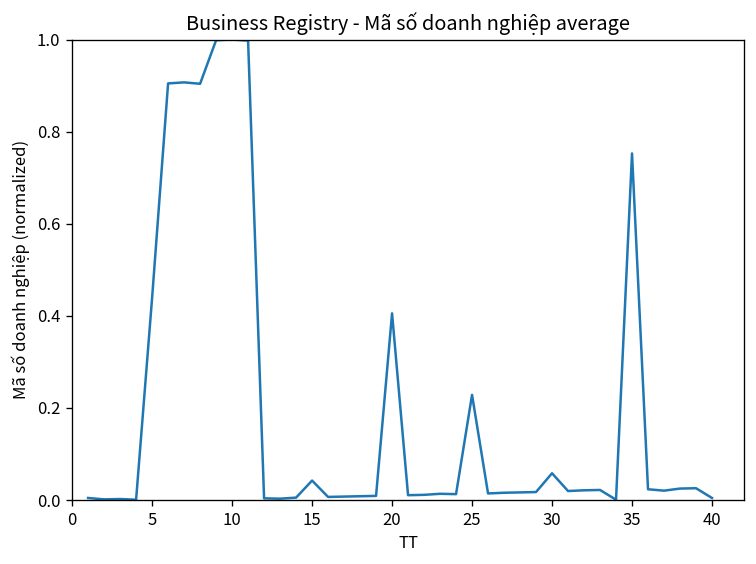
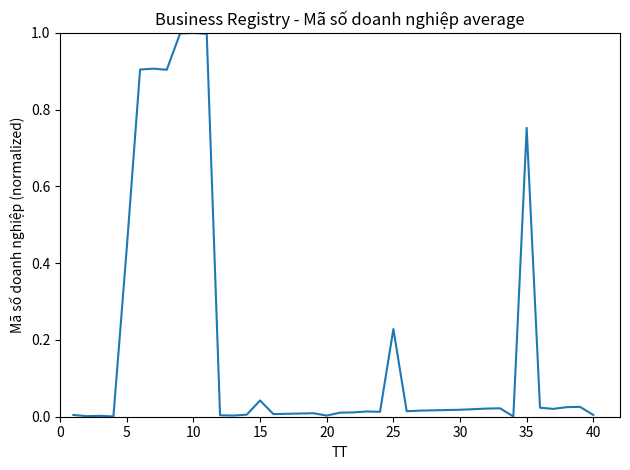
20: 0.41 -> 0.00
30: 0.06 -> 0.02
